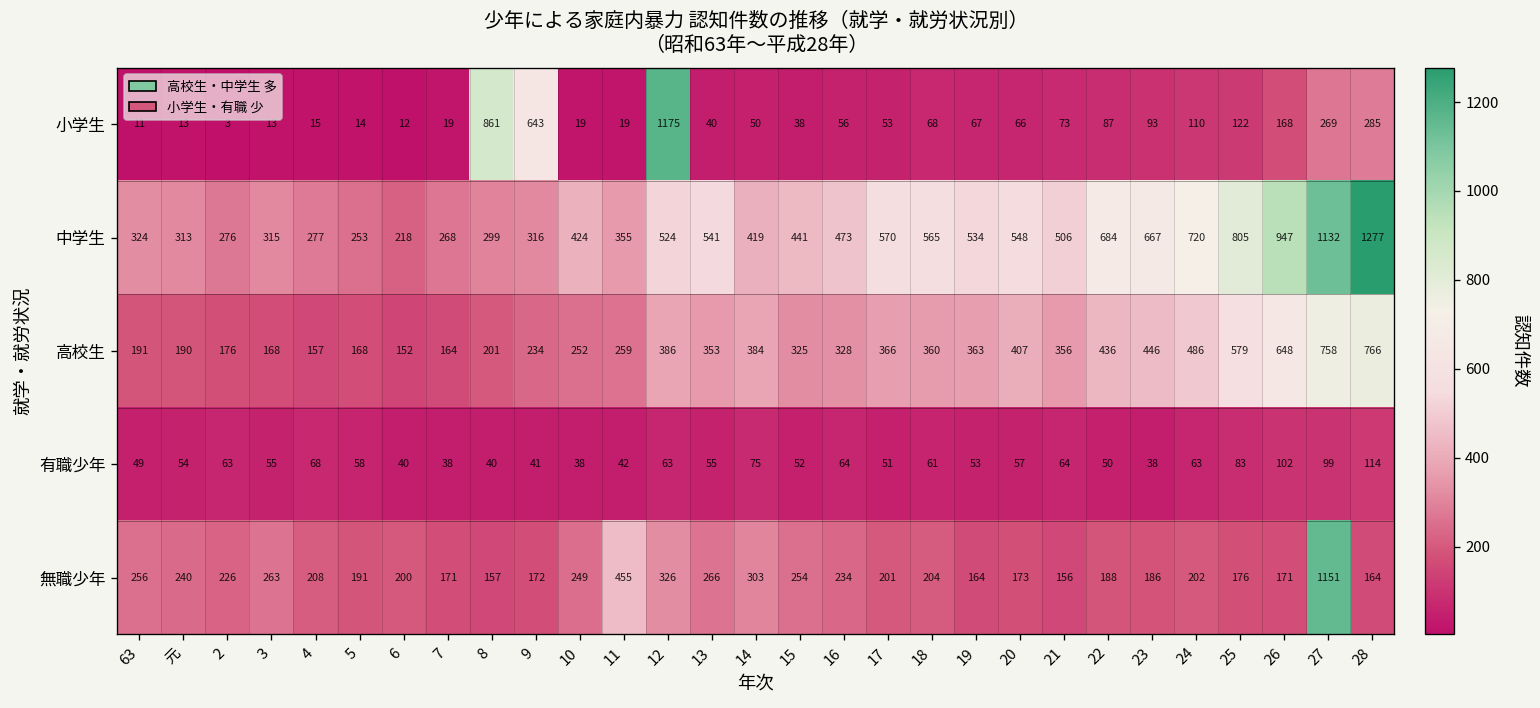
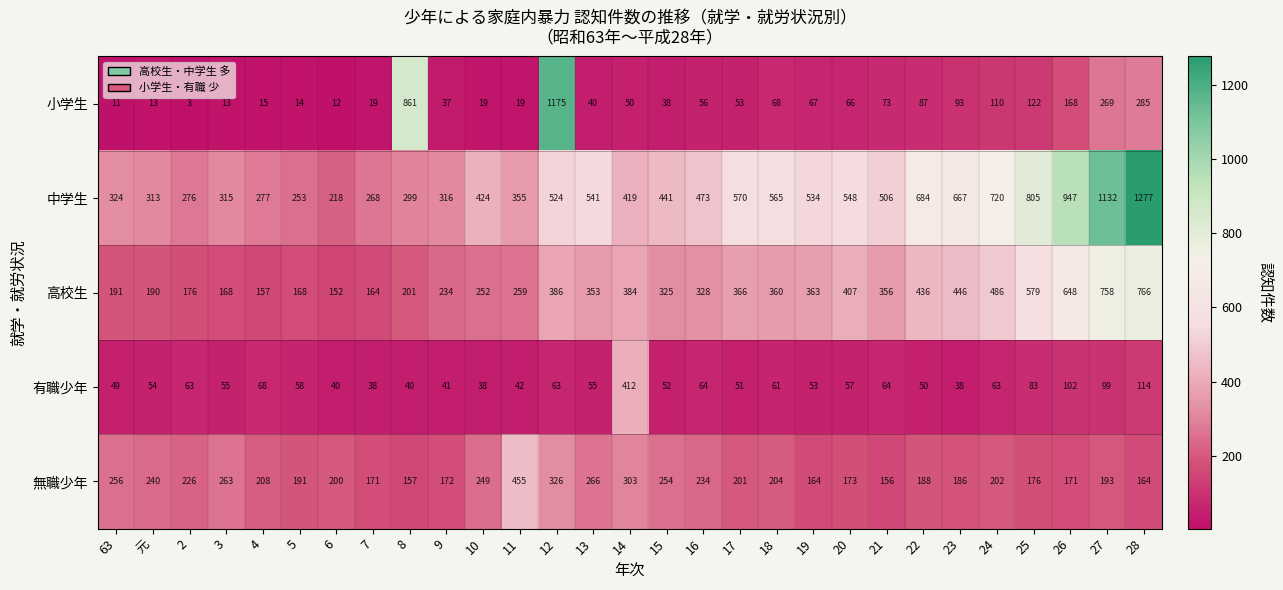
小学生, 9: 643 -> 37
有職少年, 14: 75 -> 412
無職少年, 27: 1151 -> 193
